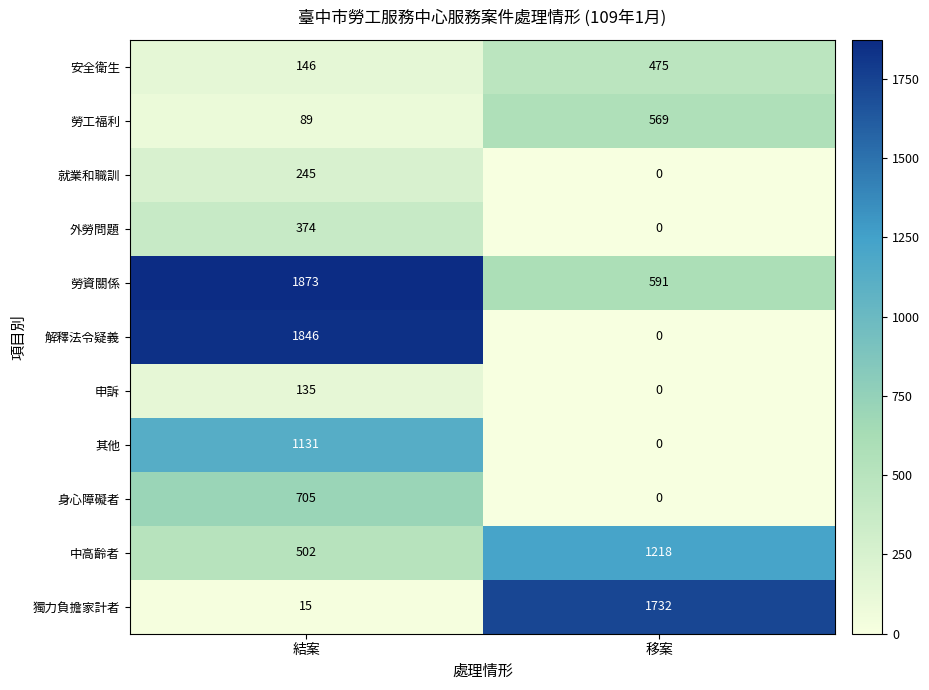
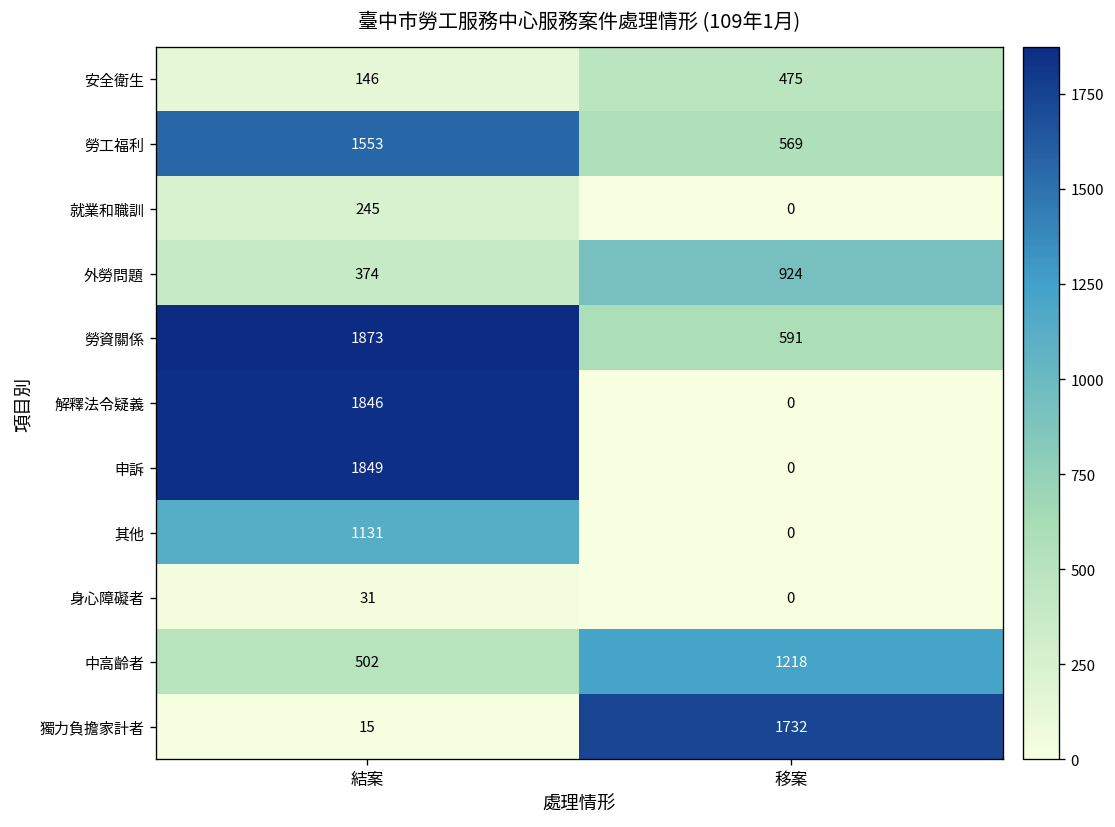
勞工福利, 結案: 89 -> 1553
外勞問題, 移案: 0 -> 924
申訴, 結案: 135 -> 1849
身心障礙者, 結案: 705 -> 31
